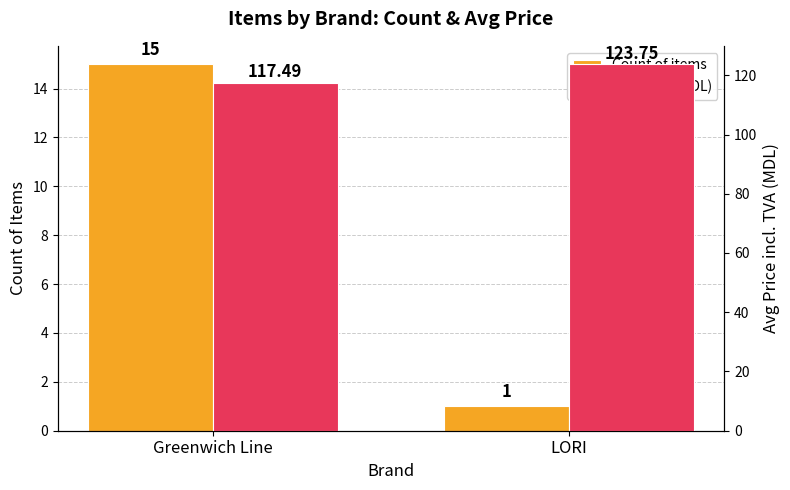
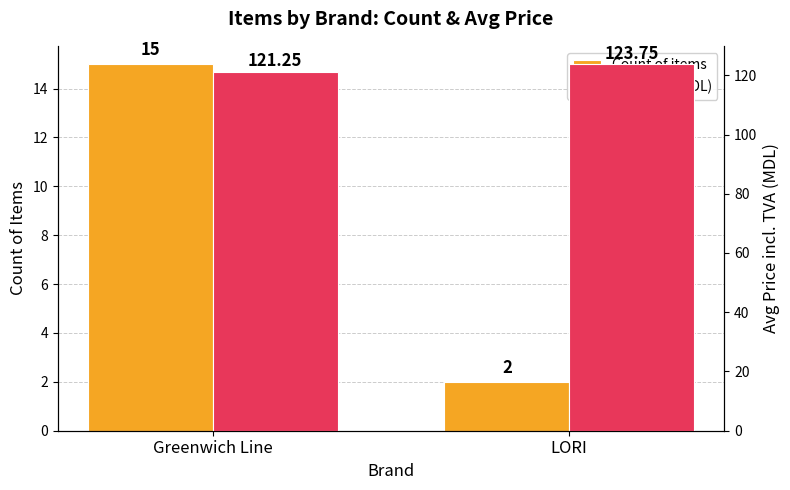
Count of items, LORI: 1 -> 2
Avg Price (MDL), Greenwich Line: 117.49 -> 121.25
